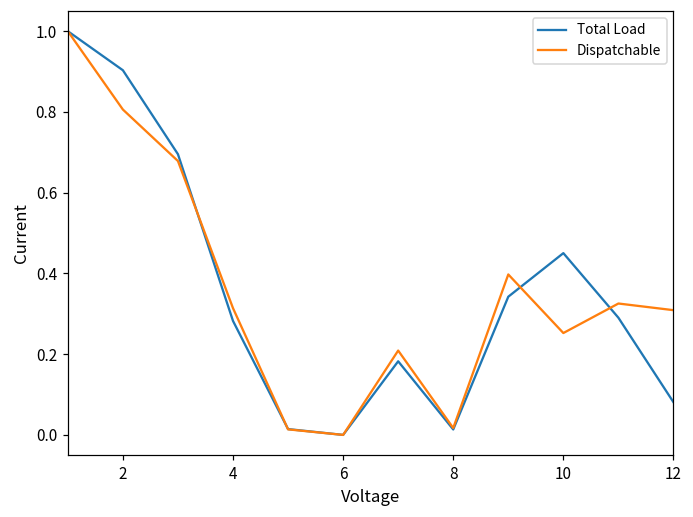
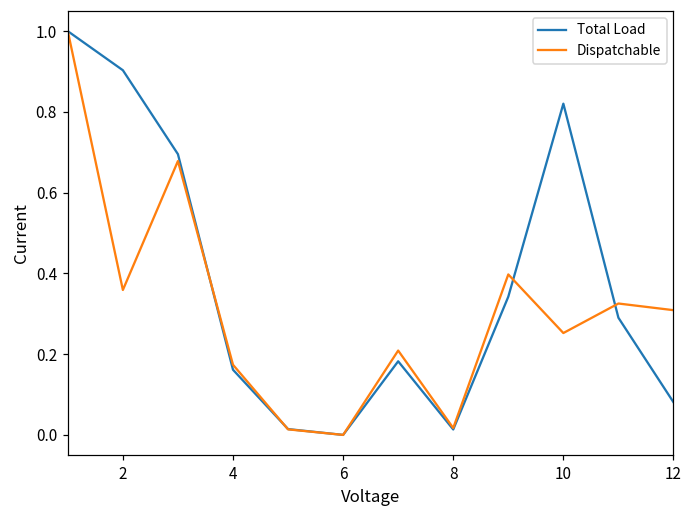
Dispatchable, 2: 0.81 -> 0.36
Total Load, 4: 0.28 -> 0.16
Dispatchable, 4: 0.31 -> 0.17
Total Load, 10: 0.45 -> 0.82
